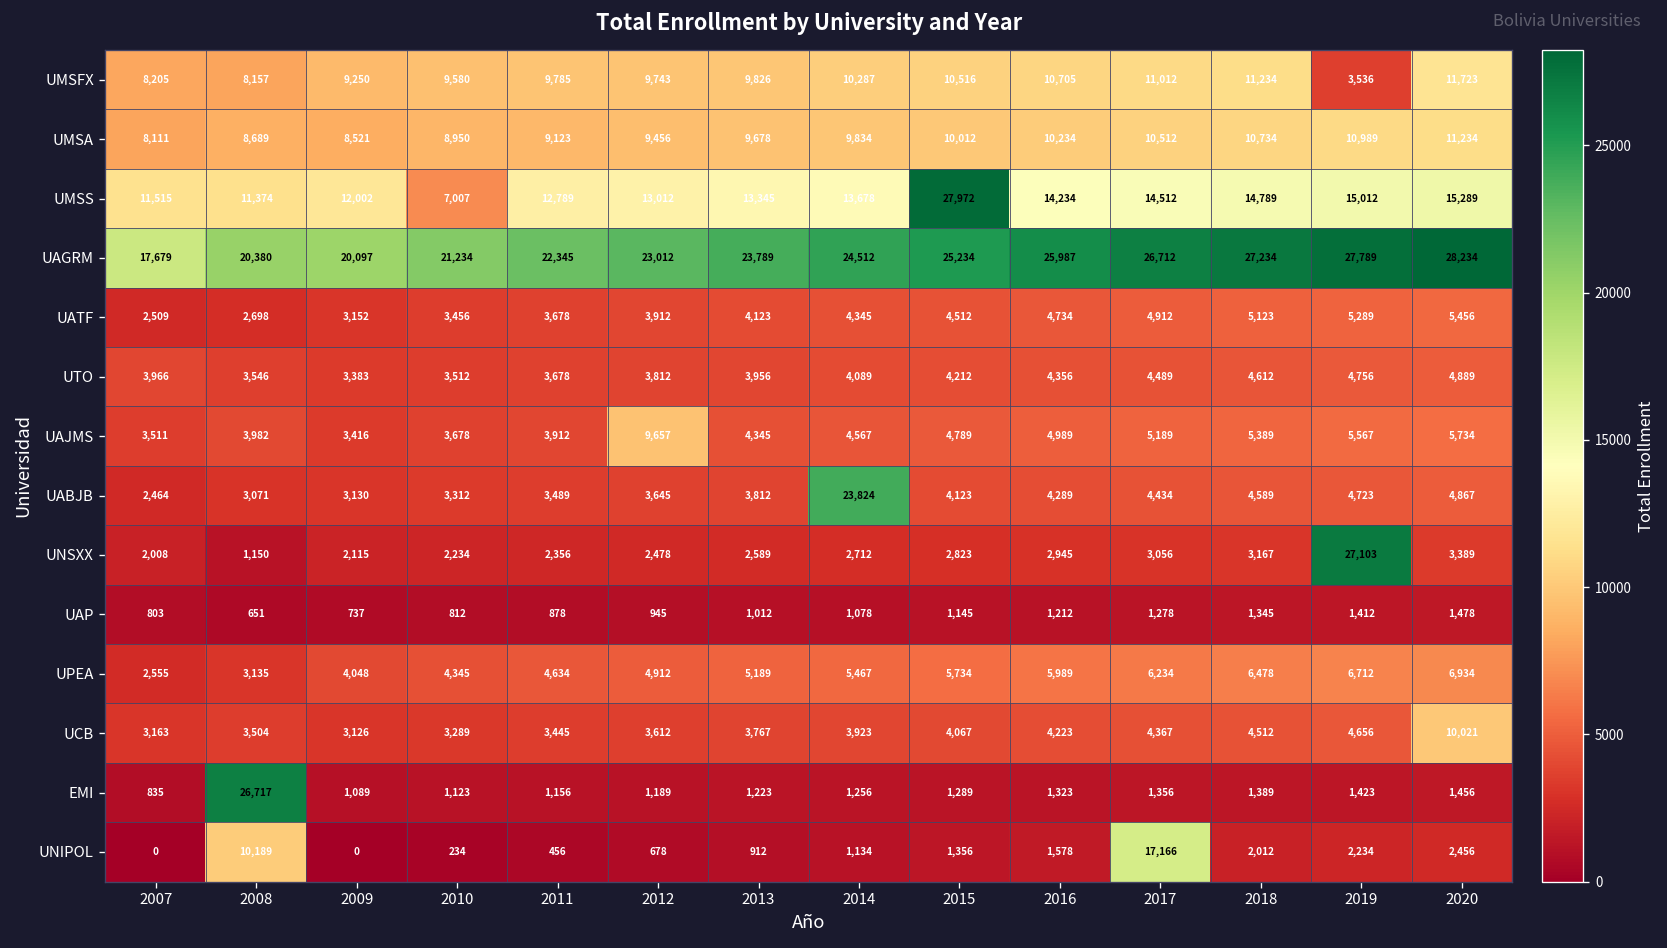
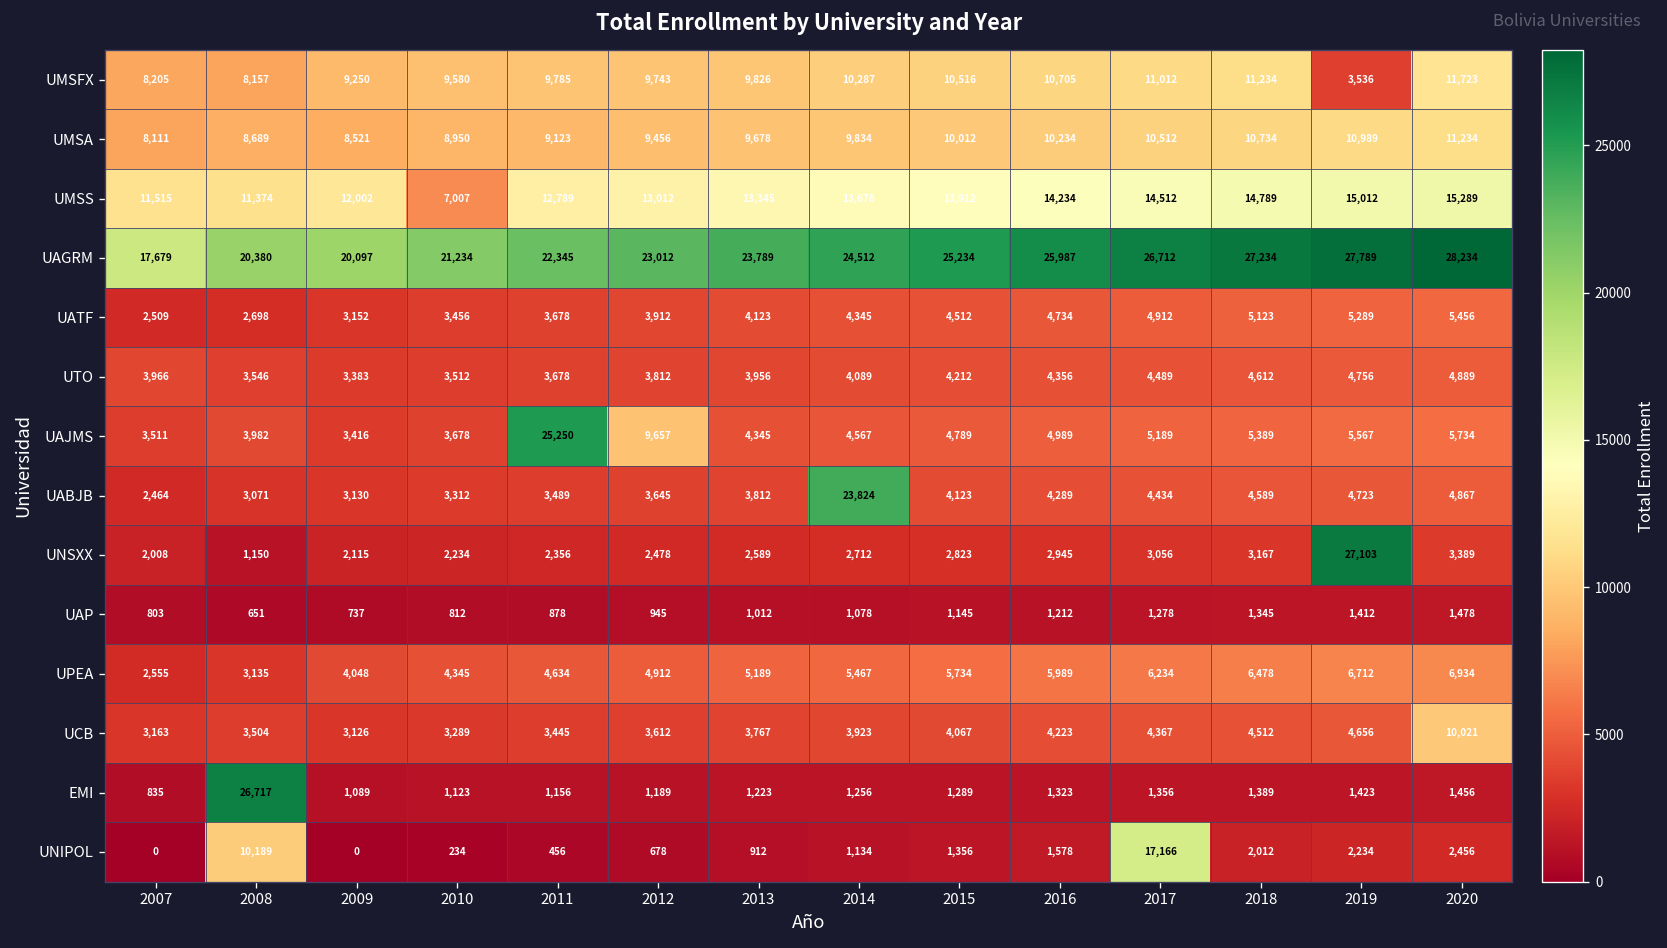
UMSS, 2015: 27,972 -> 13,912
UAJMS, 2011: 3,912 -> 25,250
